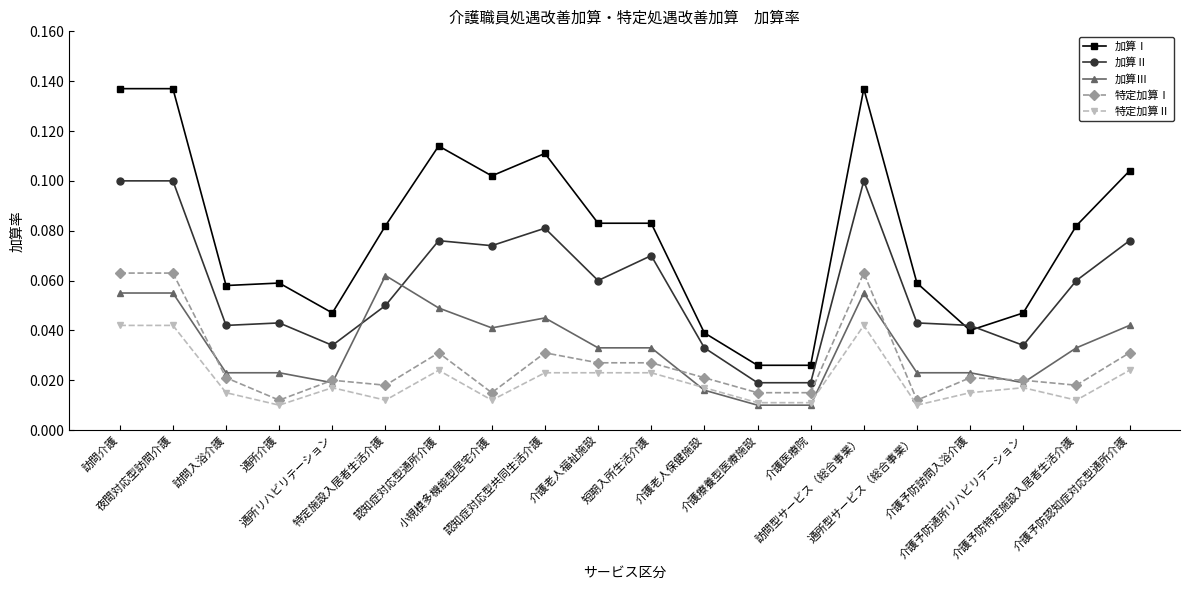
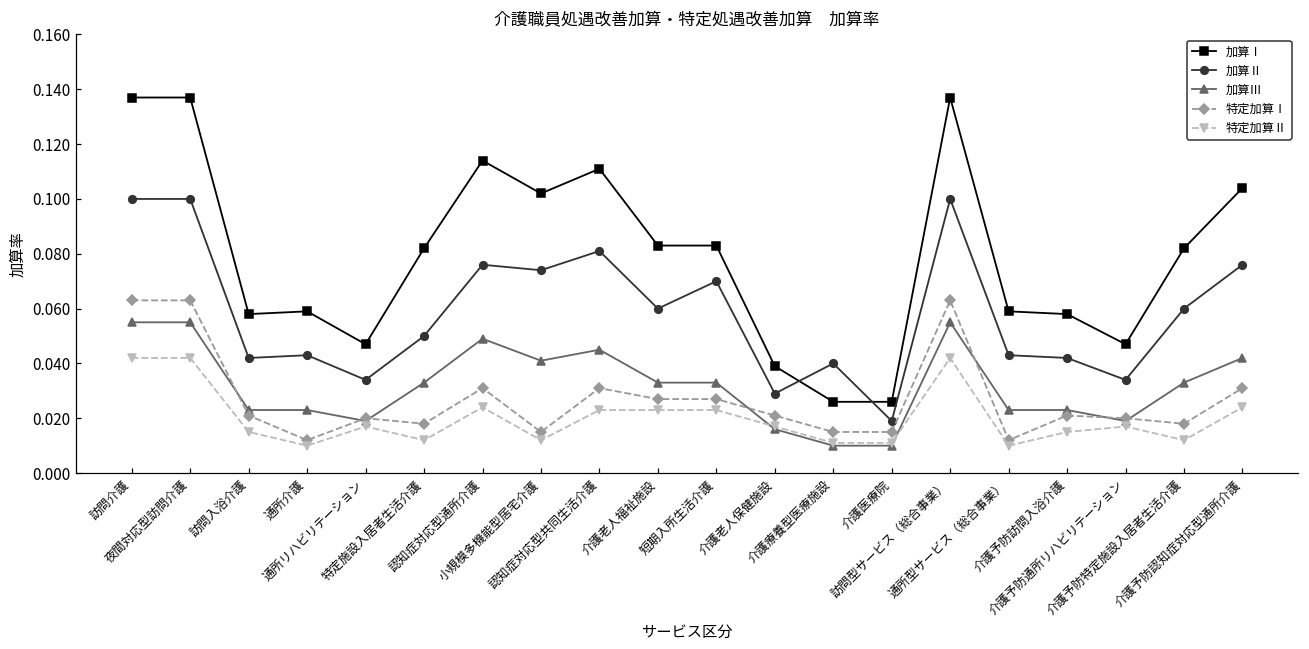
加算Ⅲ, 特定施設入居者生活介護: 0.062 -> 0.033
加算Ⅱ, 介護老人保健施設: 0.033 -> 0.029
加算Ⅱ, 介護療養型医療施設: 0.019 -> 0.040
加算Ⅰ, 介護予防訪問入浴介護: 0.040 -> 0.058
